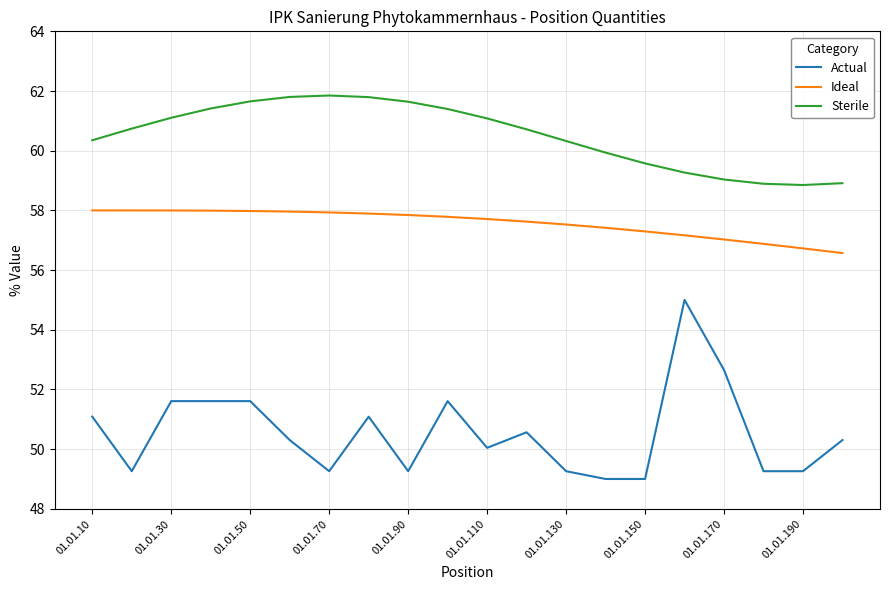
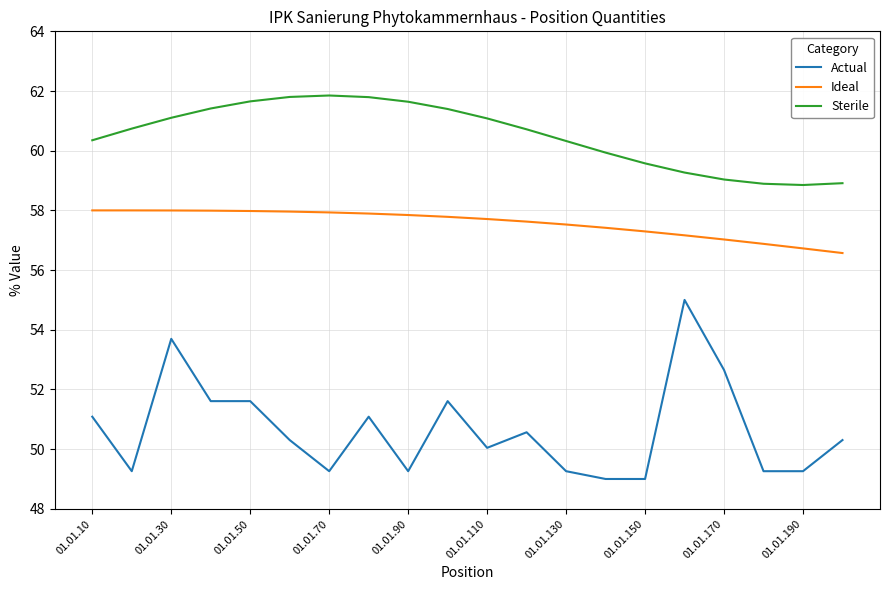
Actual, 01.01.30: 51.6 -> 53.7
